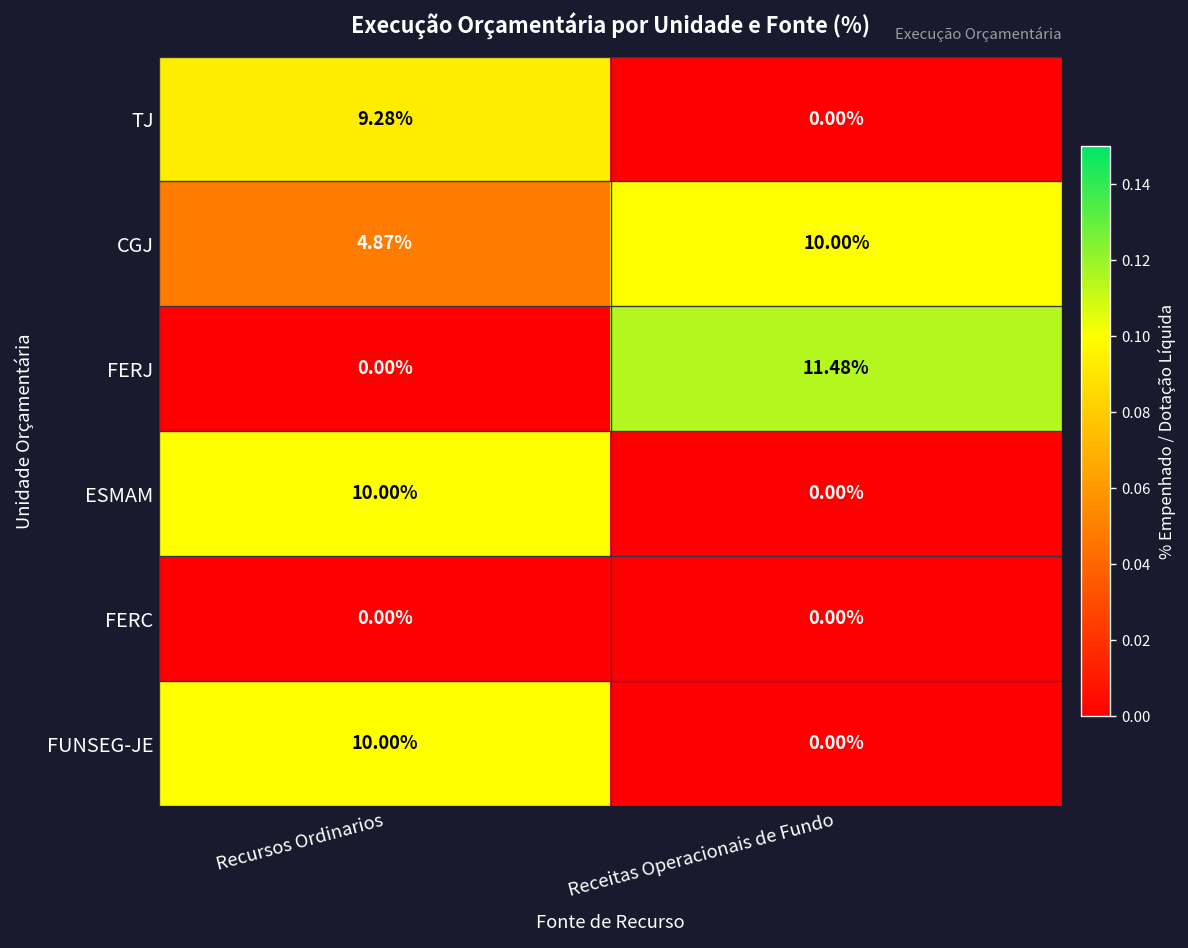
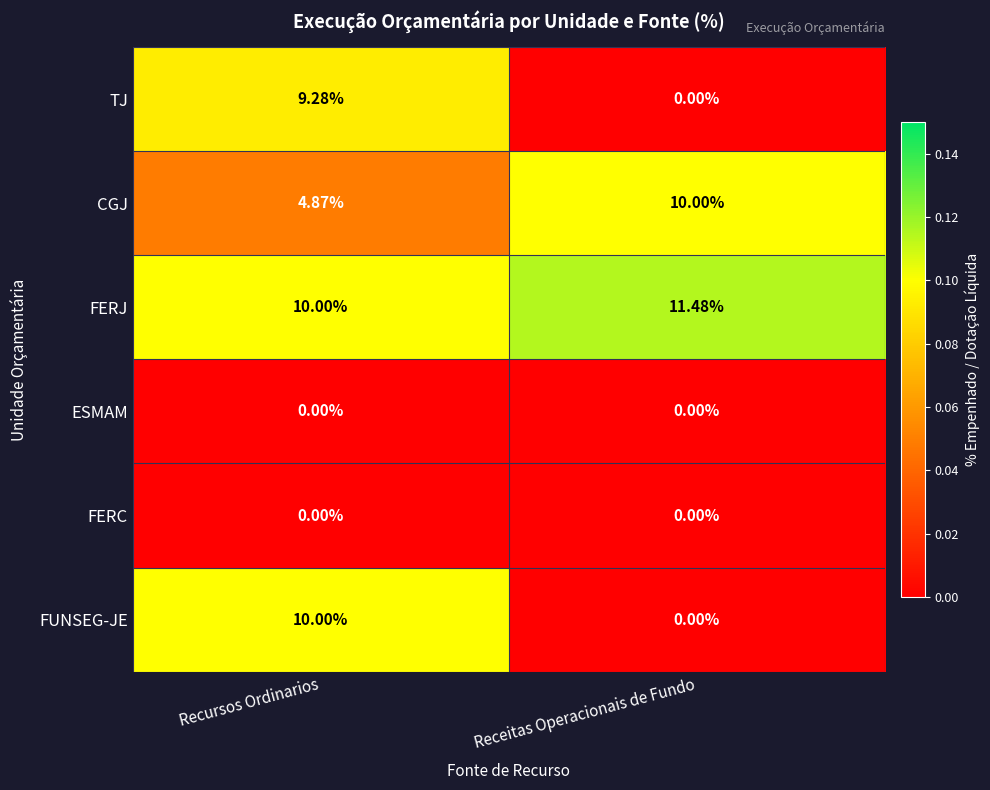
FERJ, Recursos Ordinarios: 0.00% -> 10.00%
ESMAM, Recursos Ordinarios: 10.00% -> 0.00%
